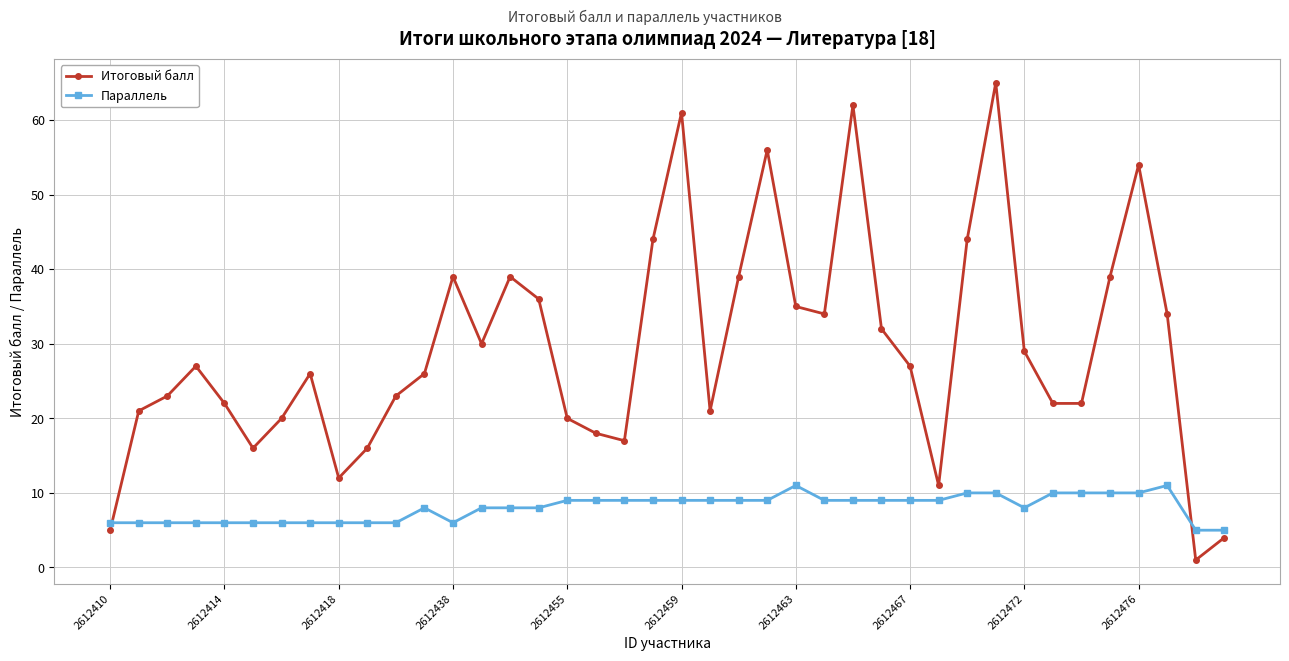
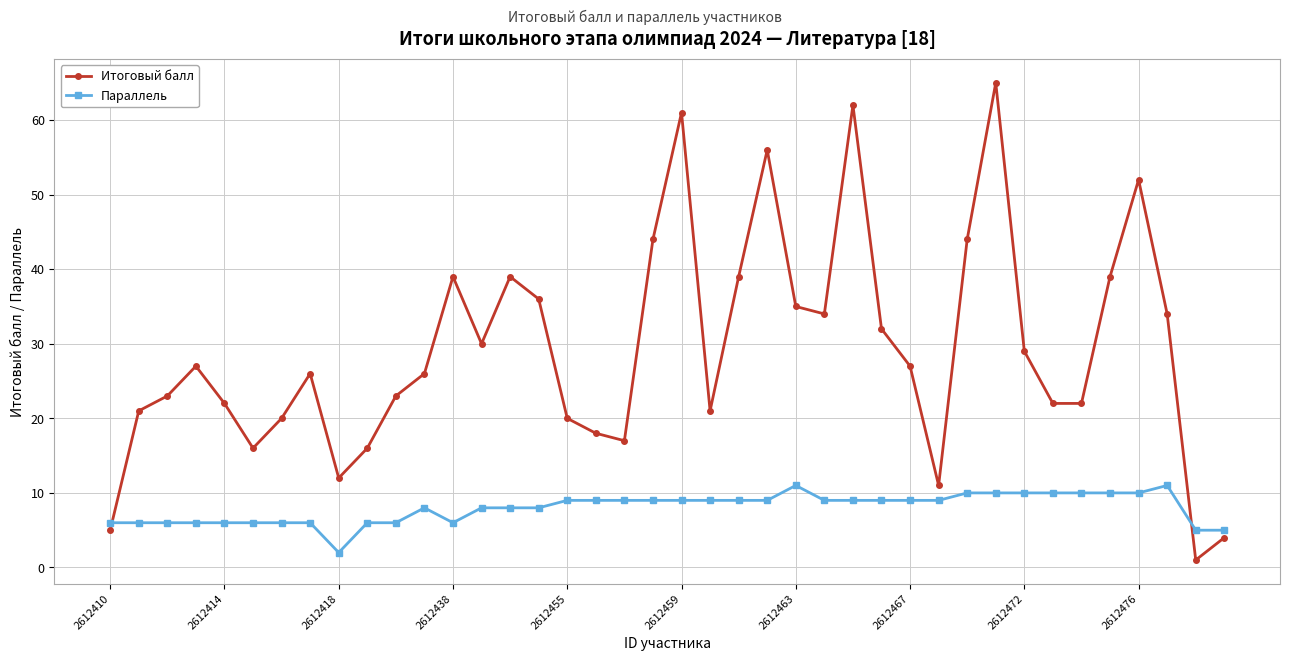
Параллель, 2612418: 6 -> 2
Параллель, 2612472: 8 -> 10
Итоговый балл, 2612476: 54 -> 52
